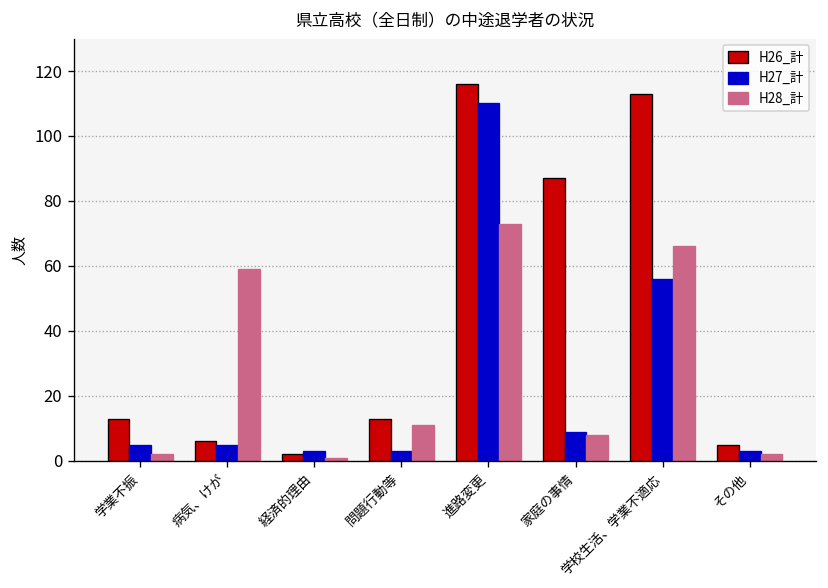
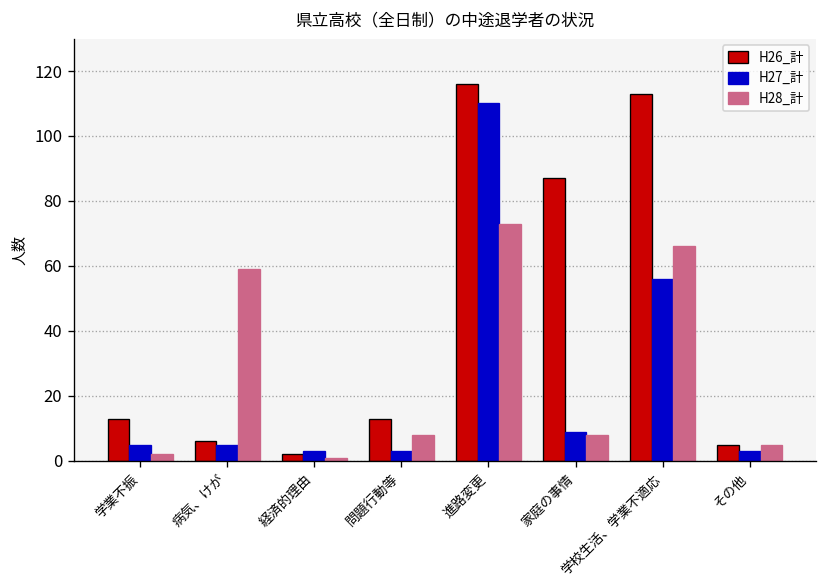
H28_計, 問題行動等: 11 -> 8
H28_計, その他: 2 -> 5
